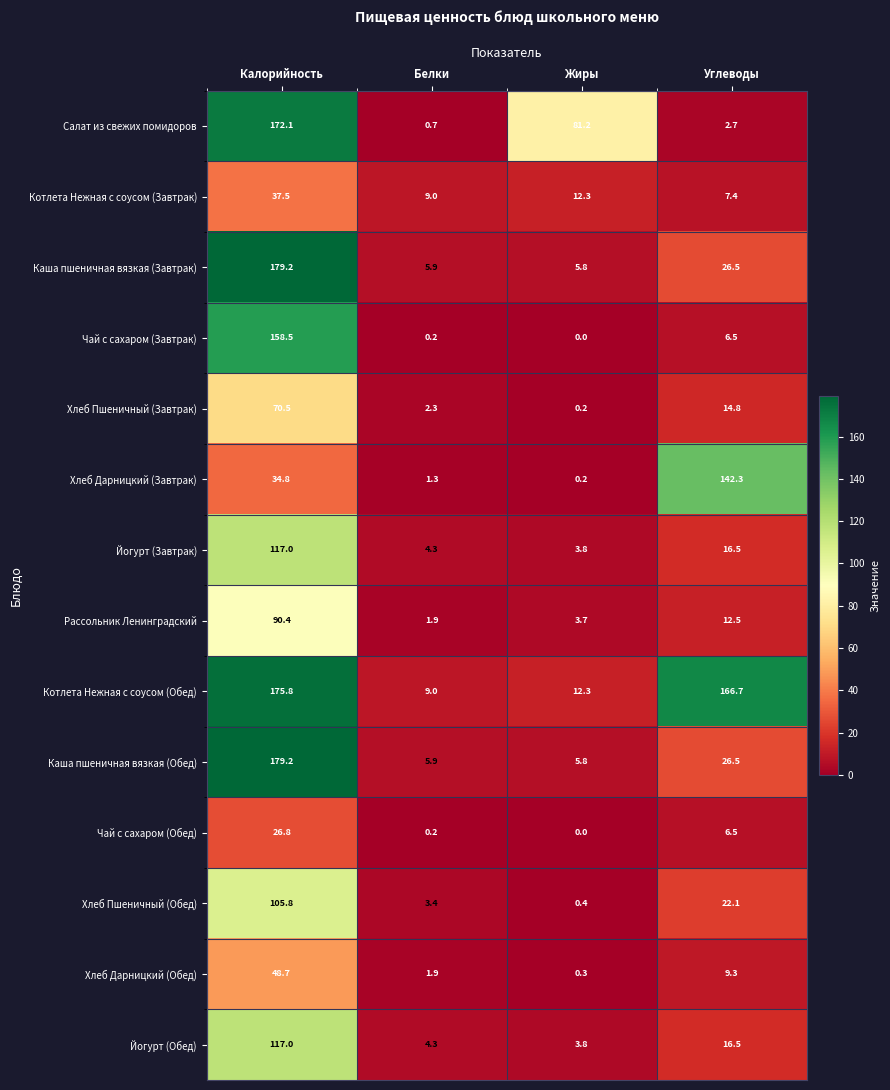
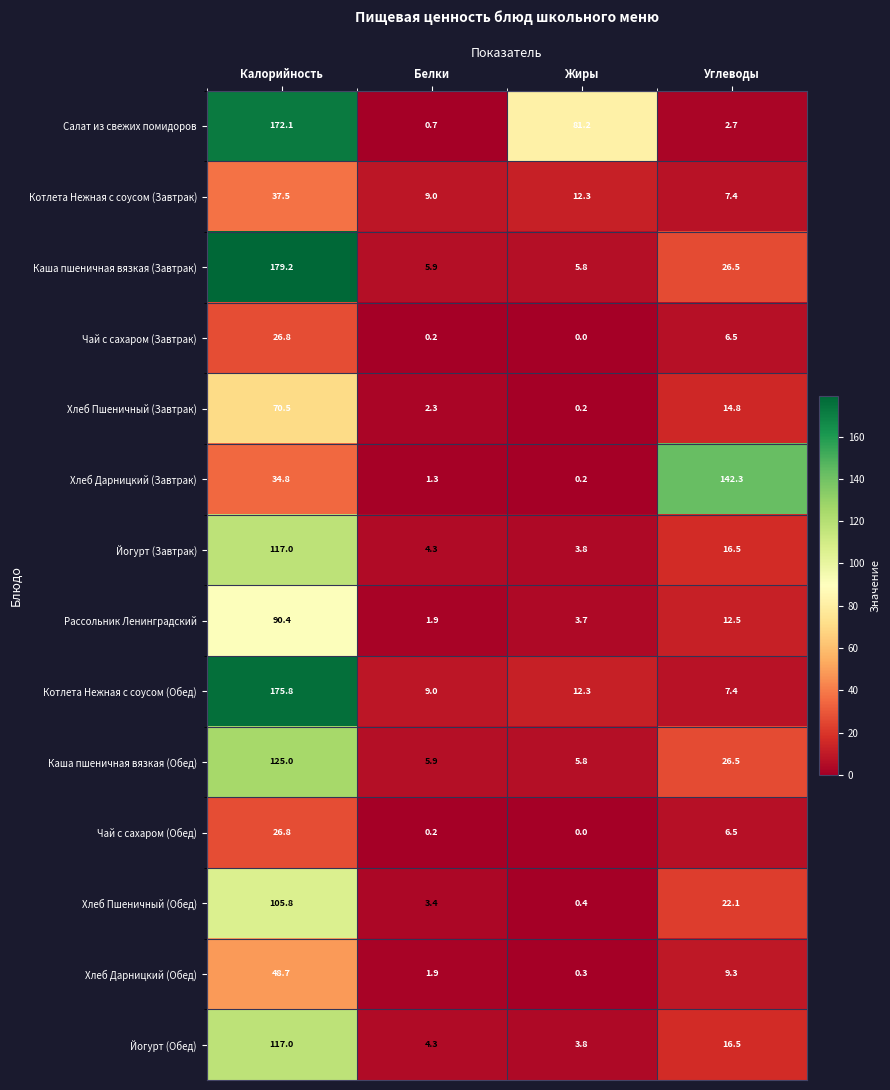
Чай с сахаром (Завтрак), Калорийность: 158.5 -> 26.8
Котлета Нежная с соусом (Обед), Углеводы: 166.7 -> 7.4
Каша пшеничная вязкая (Обед), Калорийность: 179.2 -> 125.0
